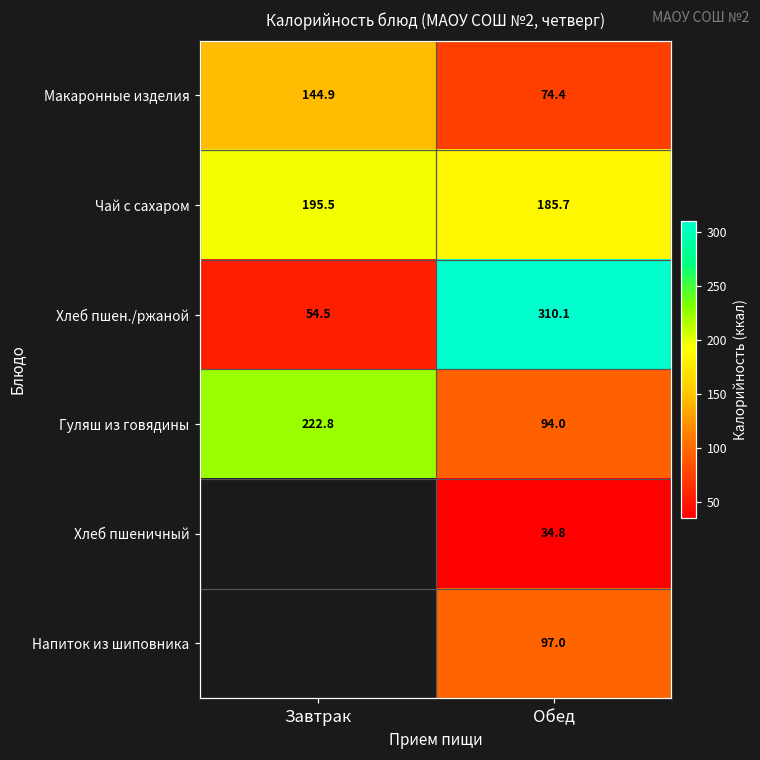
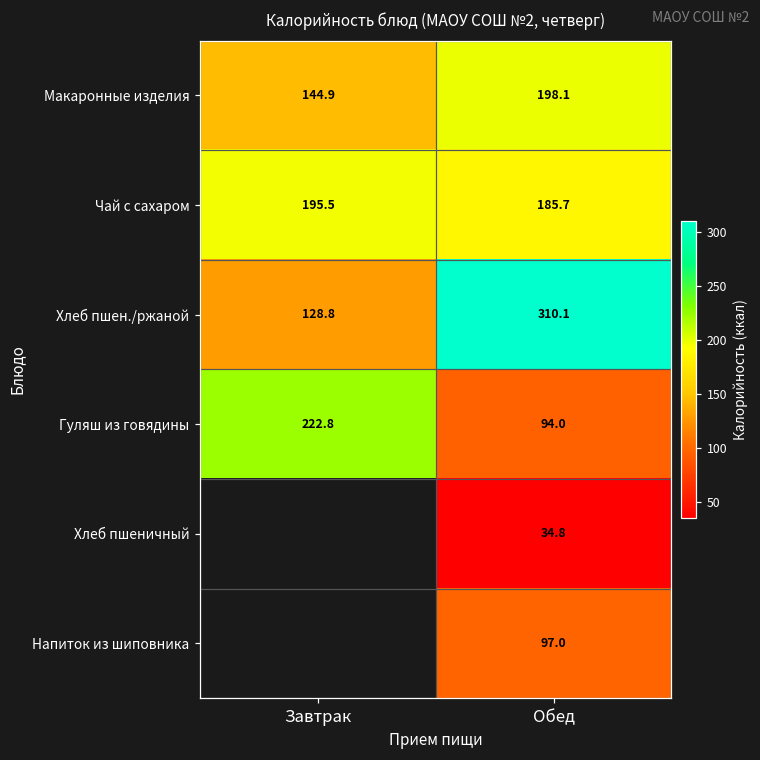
Макаронные изделия, Обед: 74.4 -> 198.1
Хлеб пшен./ржаной, Завтрак: 54.5 -> 128.8
